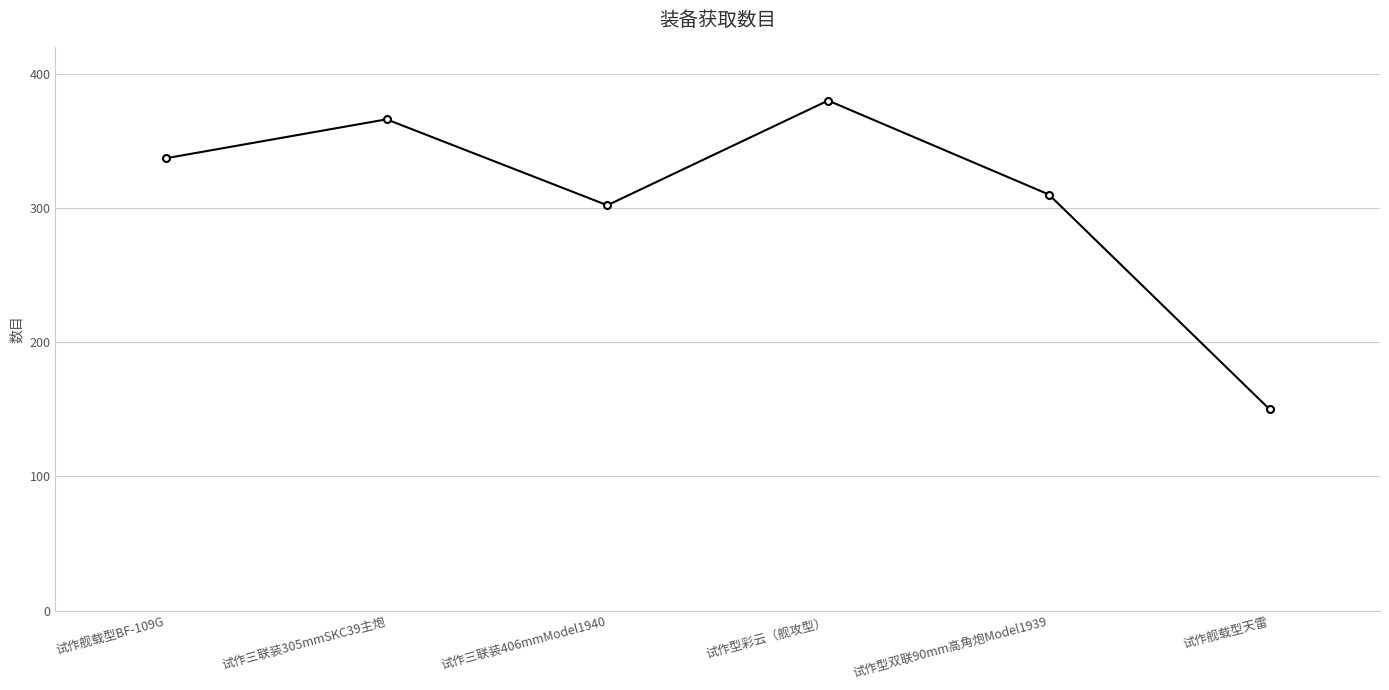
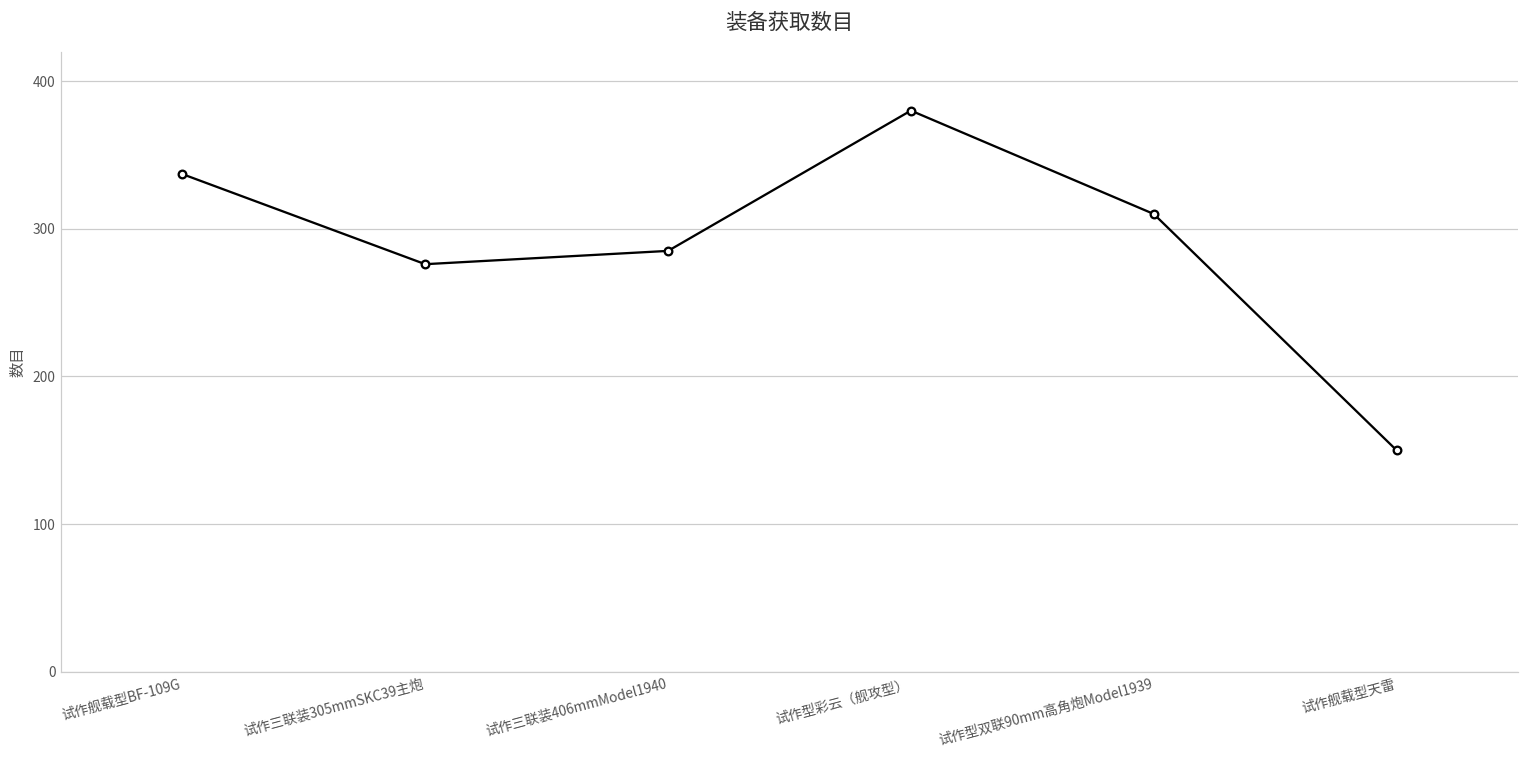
试作三联装305mmSKC39主炮: 366 -> 276
试作三联装406mmModel1940: 302 -> 285
